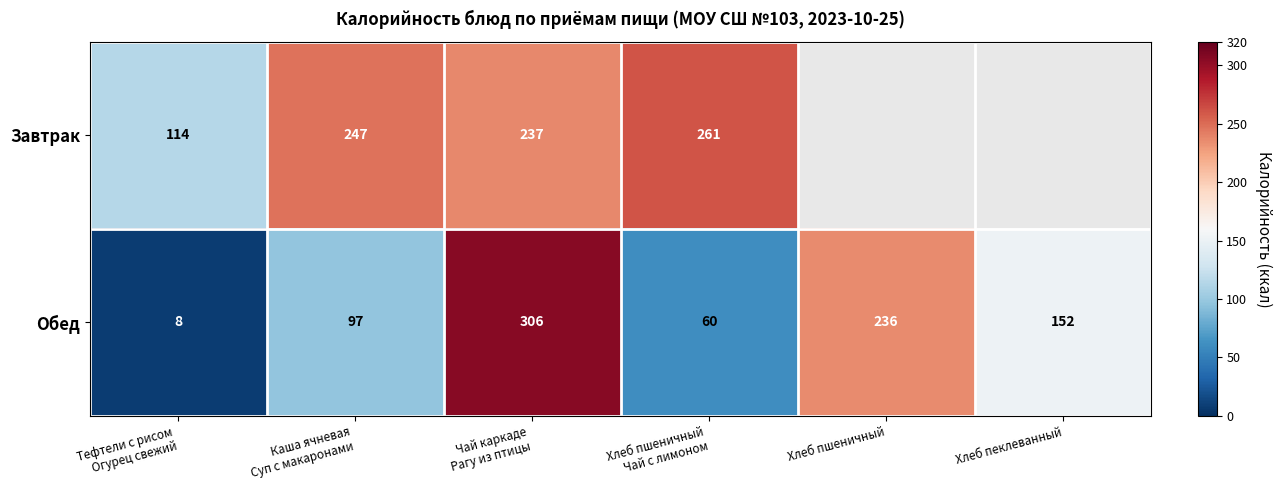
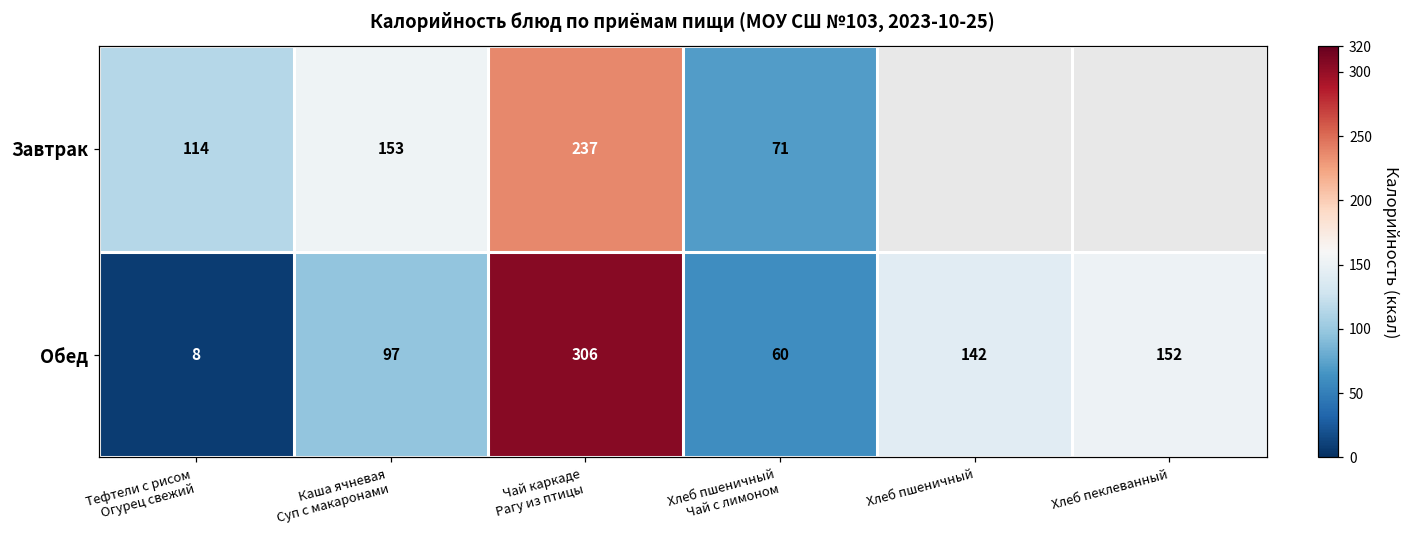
Завтрак, Каша ячневая Суп с макаронами: 247 -> 153
Завтрак, Хлеб пшеничный Чай с лимоном: 261 -> 71
Обед, Хлеб пшеничный: 236 -> 142
